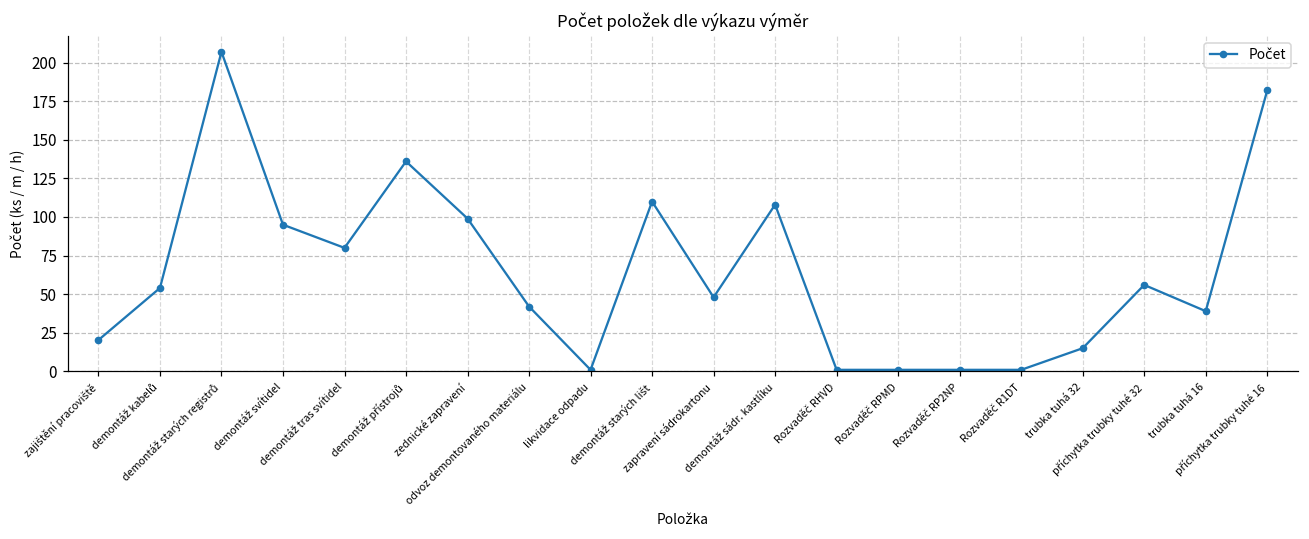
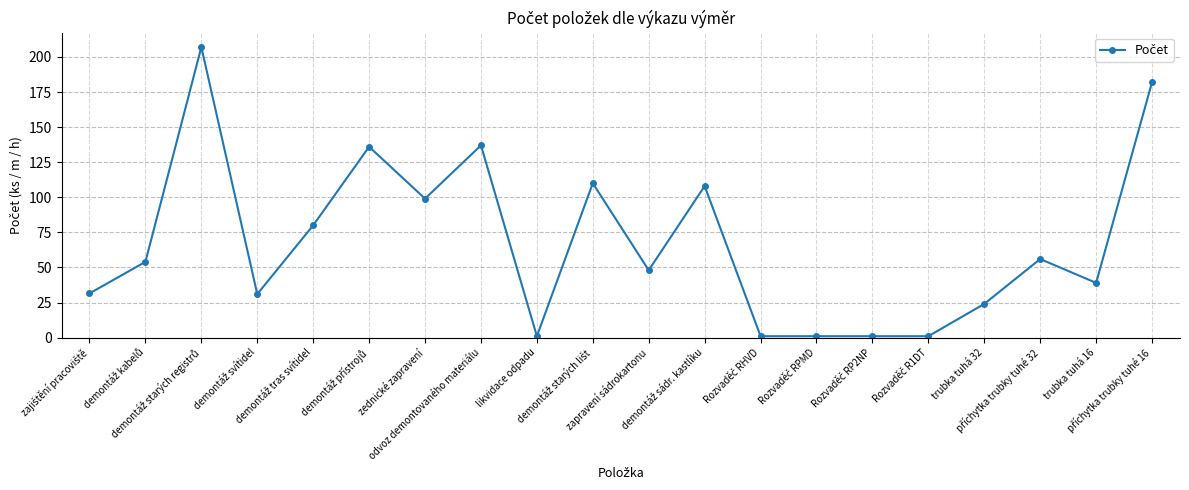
zajištění pracoviště: 20 -> 32
demontáž svítidel: 95 -> 31
odvoz demontovaného materiálu: 42 -> 137
trubka tuhá 32: 15 -> 24
